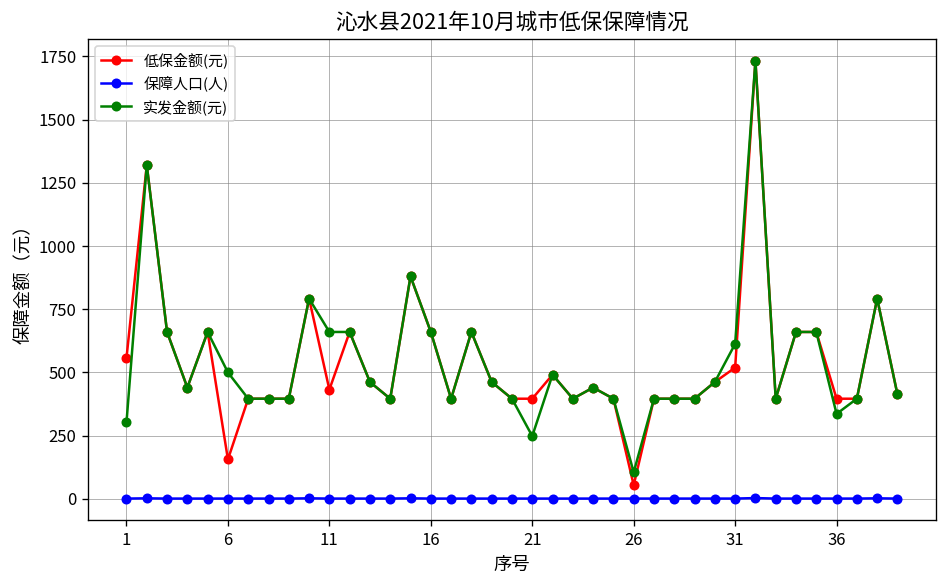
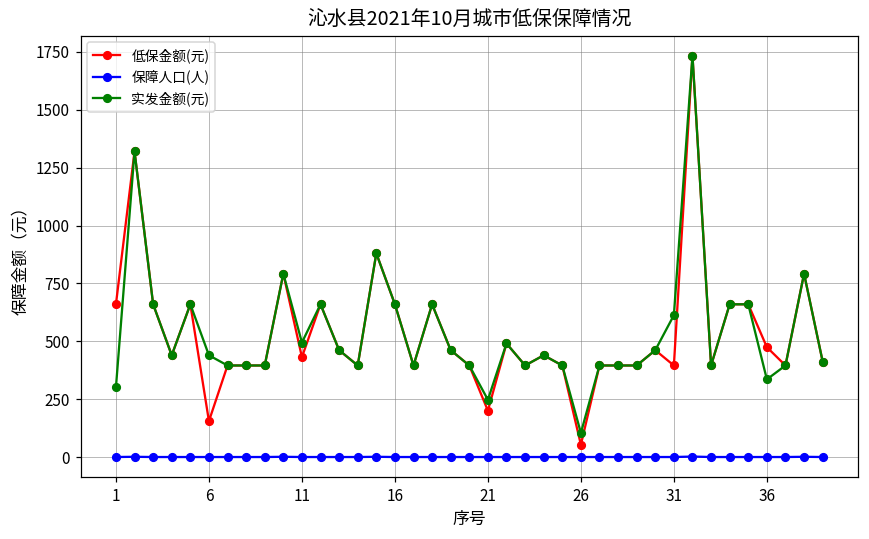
低保金额(元), 1: 560 -> 660
实发金额(元), 6: 500 -> 440
实发金额(元), 11: 660 -> 500
低保金额(元), 21: 400 -> 200
低保金额(元), 31: 520 -> 400
低保金额(元), 36: 400 -> 480
